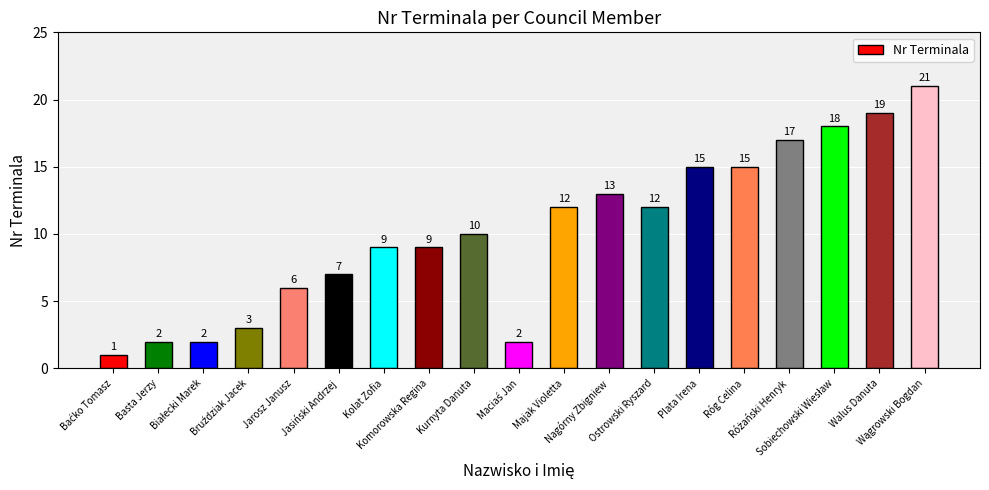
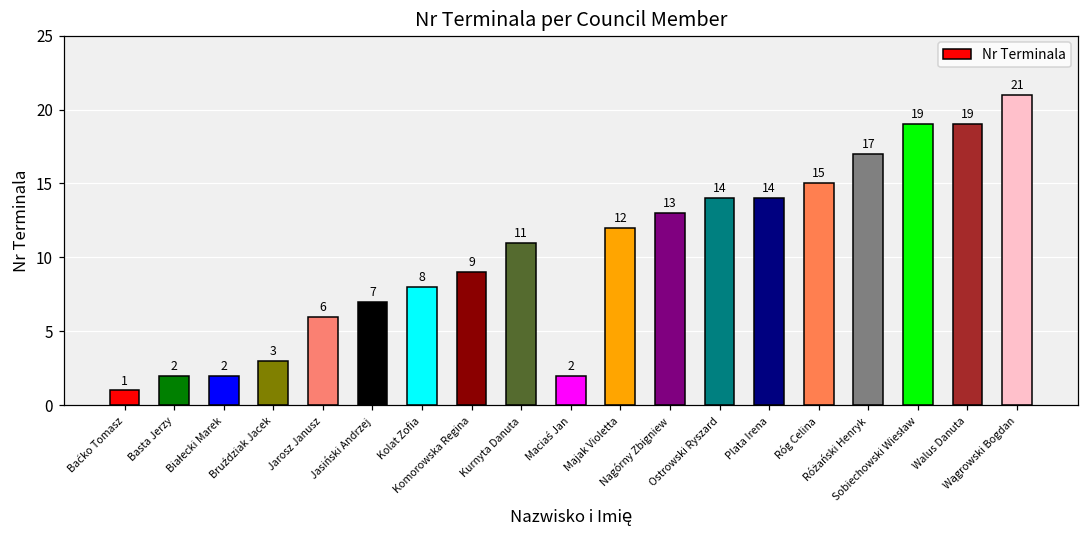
Kolat Zofia: 9 -> 8
Kurnyta Danuta: 10 -> 11
Ostrowski Ryszard: 12 -> 14
Plata Irena: 15 -> 14
Sobiechowski Wiesław: 18 -> 19
